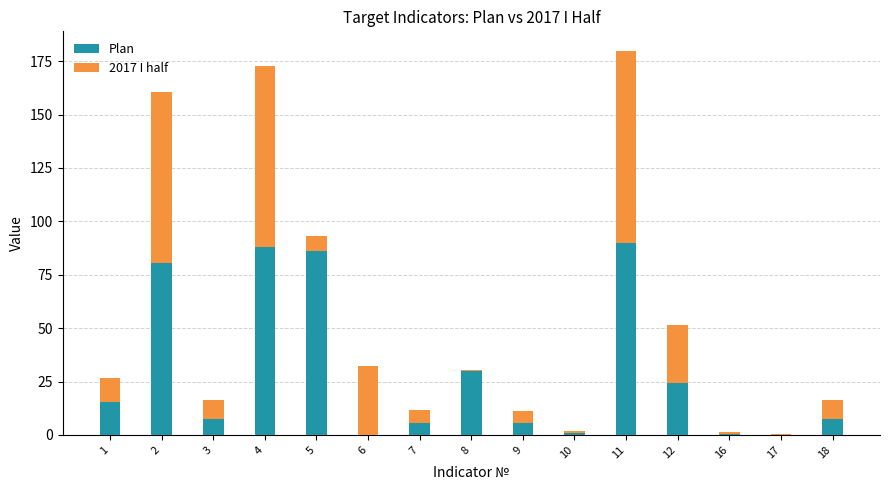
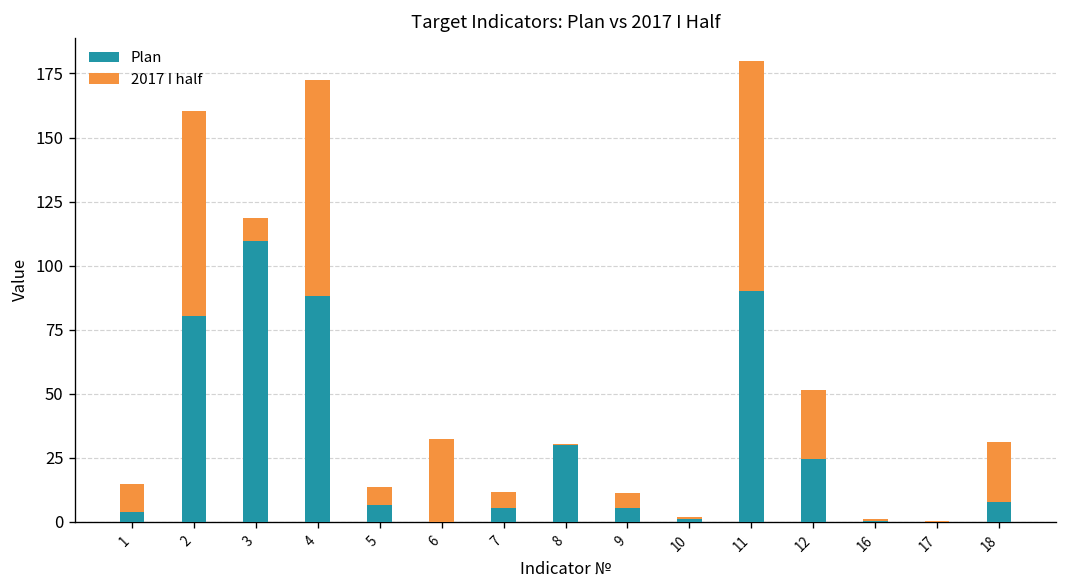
Plan, 1: 15 -> 4
Plan, 3: 8 -> 110
Plan, 5: 86 -> 7
2017 I half, 18: 9 -> 24
